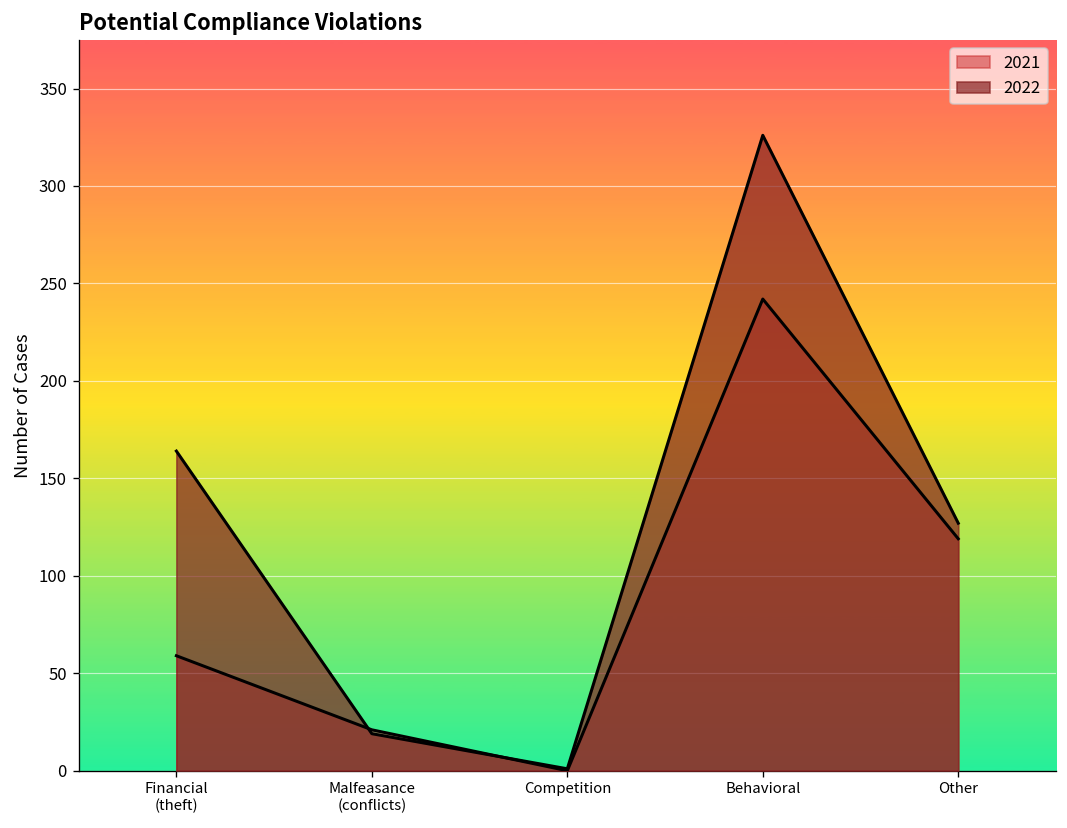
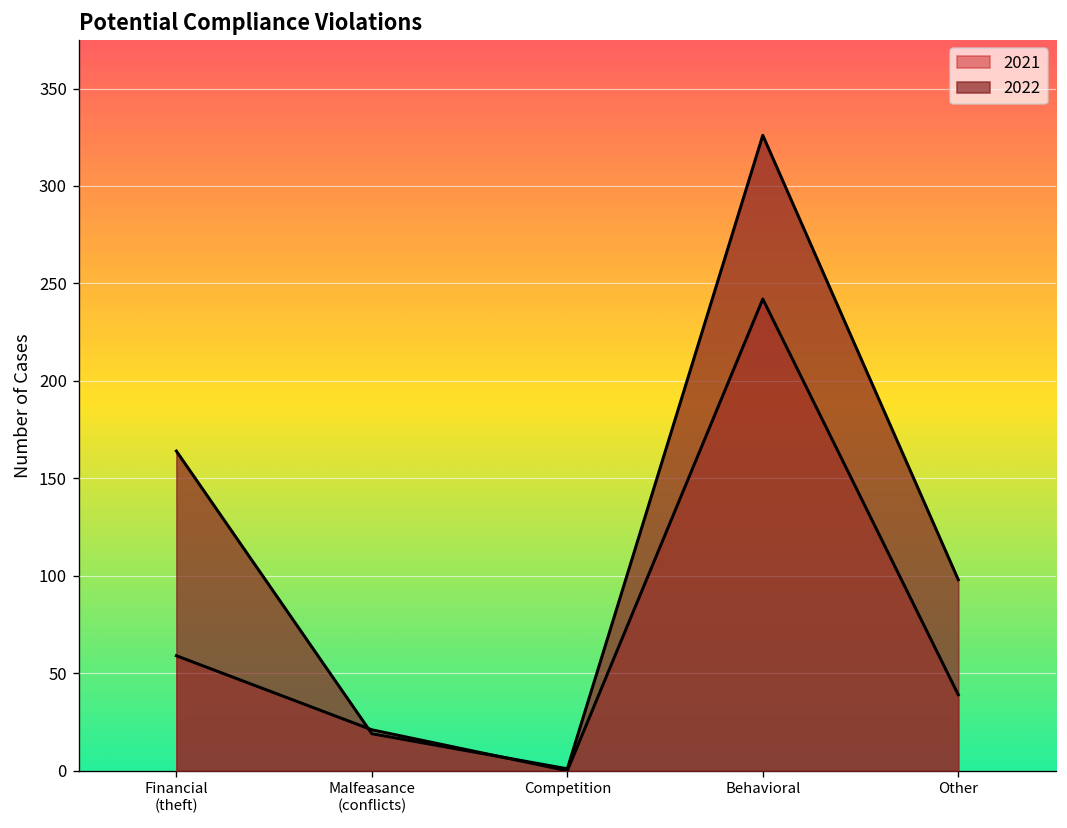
2021, Other: 119 -> 39
2022, Other: 127 -> 98
